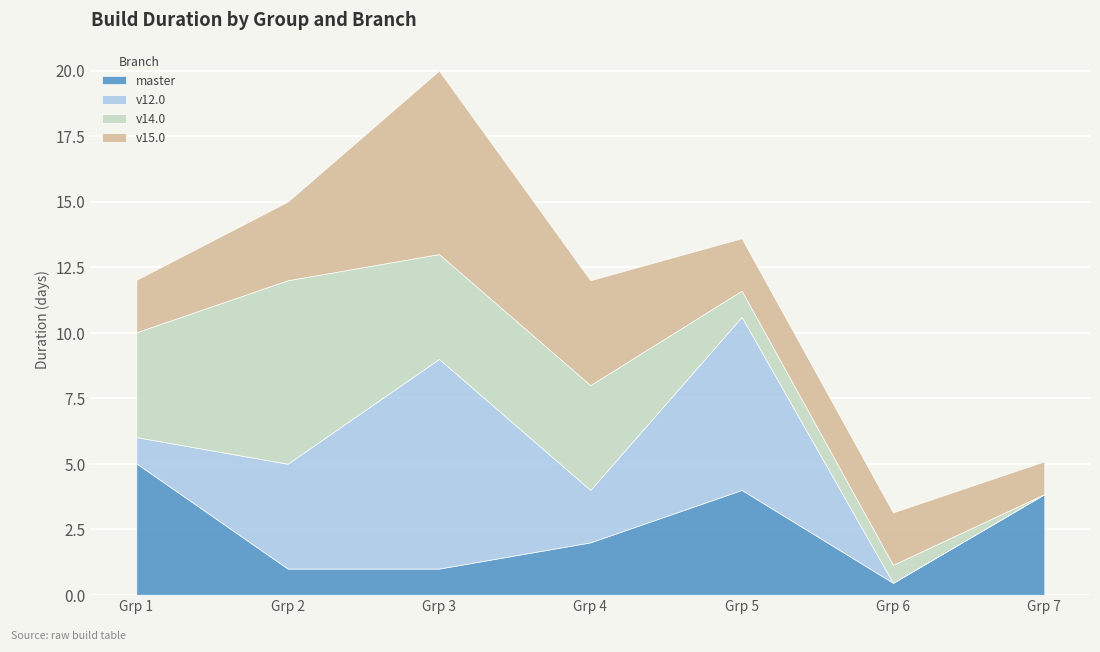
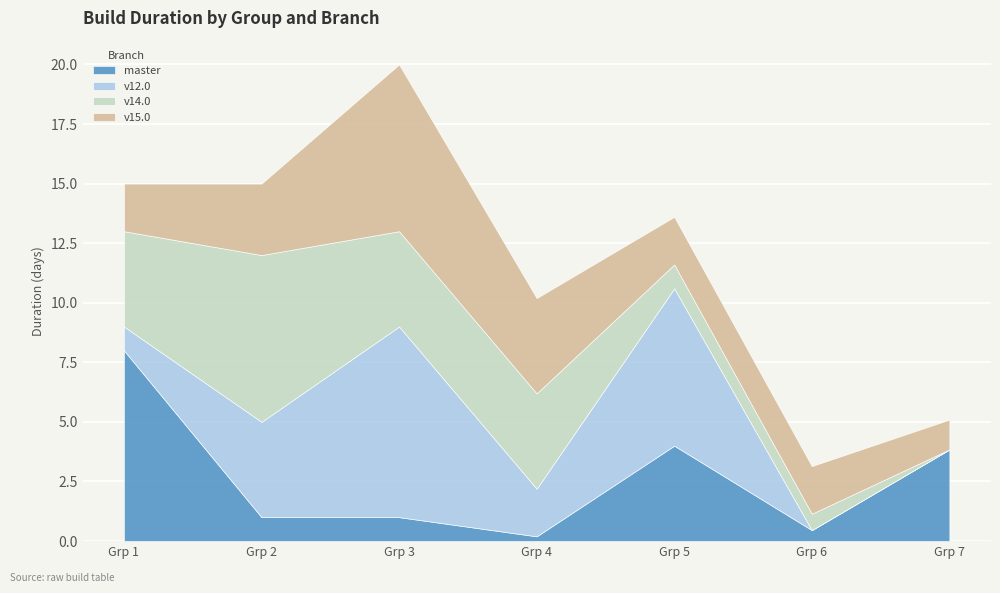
master, Grp 1: 5.0 -> 8.0
master, Grp 4: 2.0 -> 0.2
